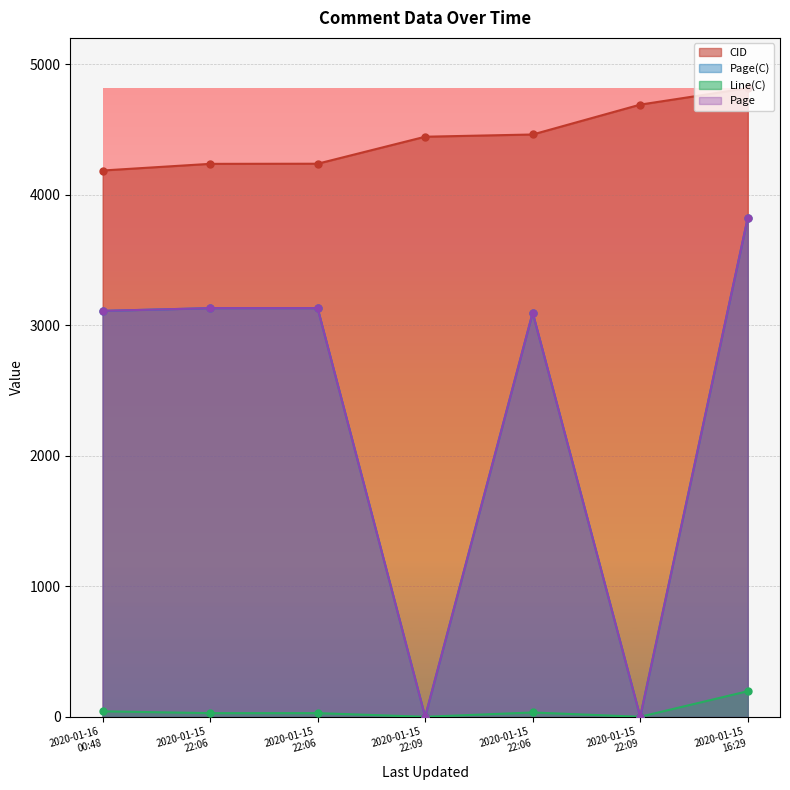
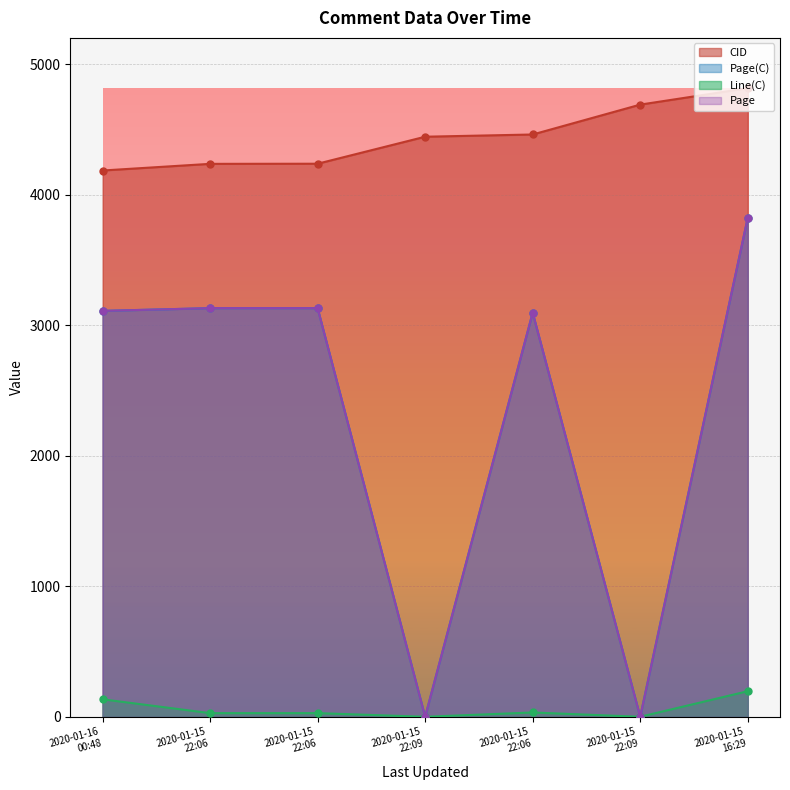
Line(C), 2020-01-16 00:48: 40 -> 130
